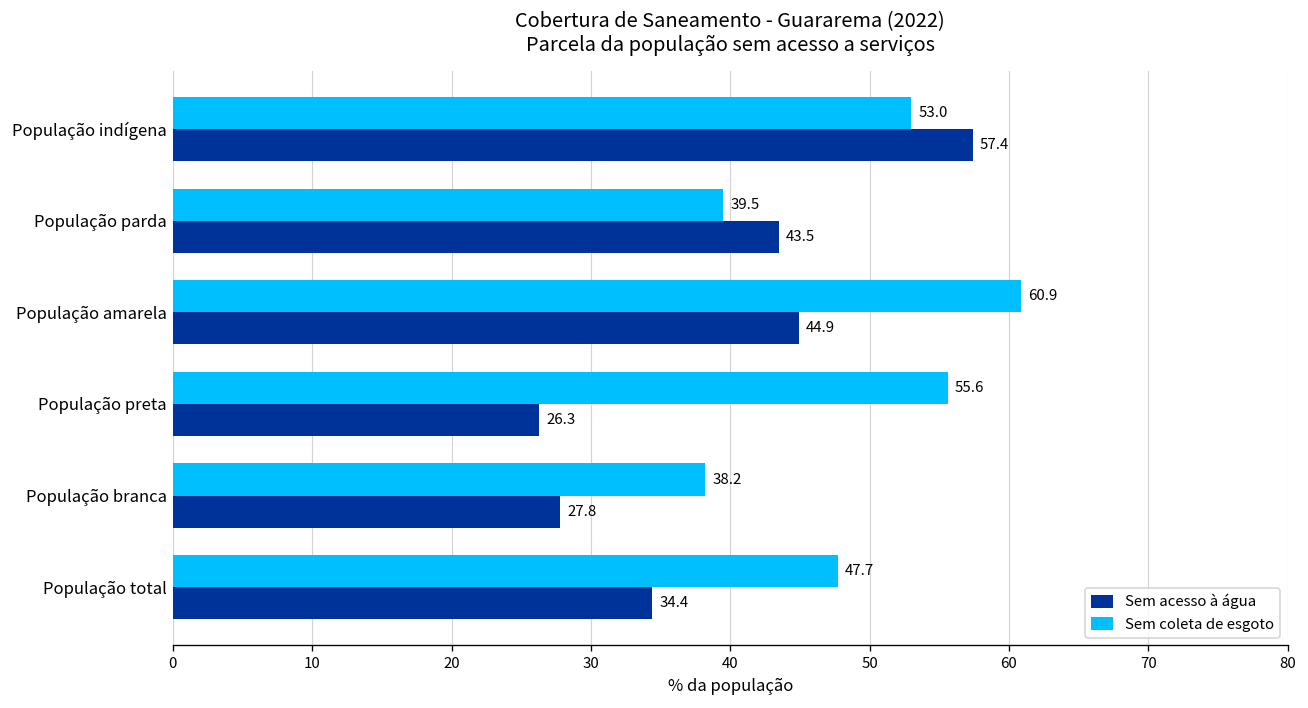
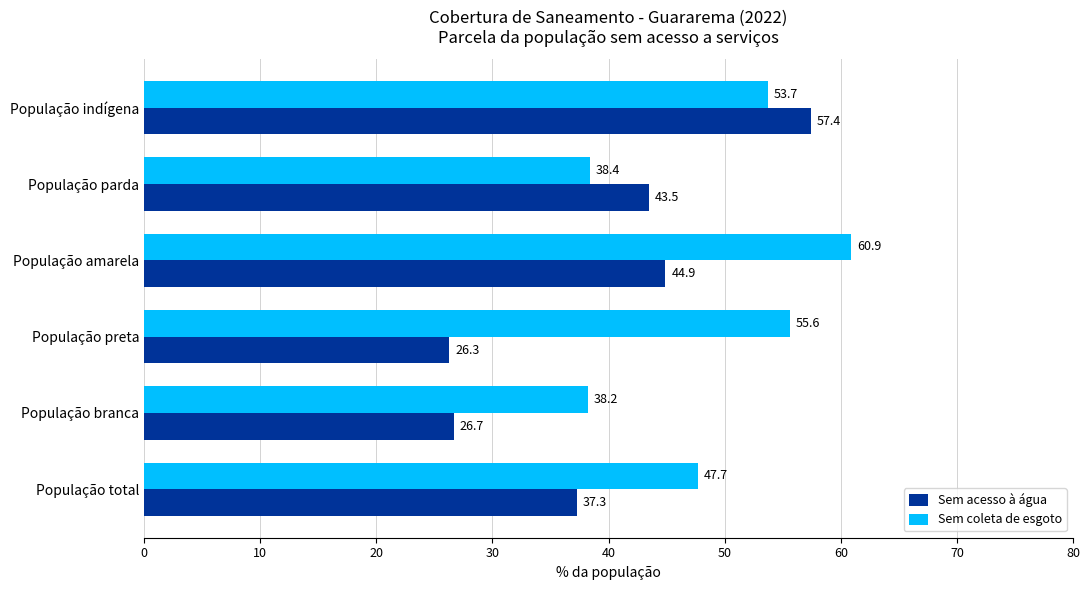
Sem coleta de esgoto, População indígena: 53.0 -> 53.7
Sem coleta de esgoto, População parda: 39.5 -> 38.4
Sem acesso à água, População branca: 27.8 -> 26.7
Sem acesso à água, População total: 34.4 -> 37.3
